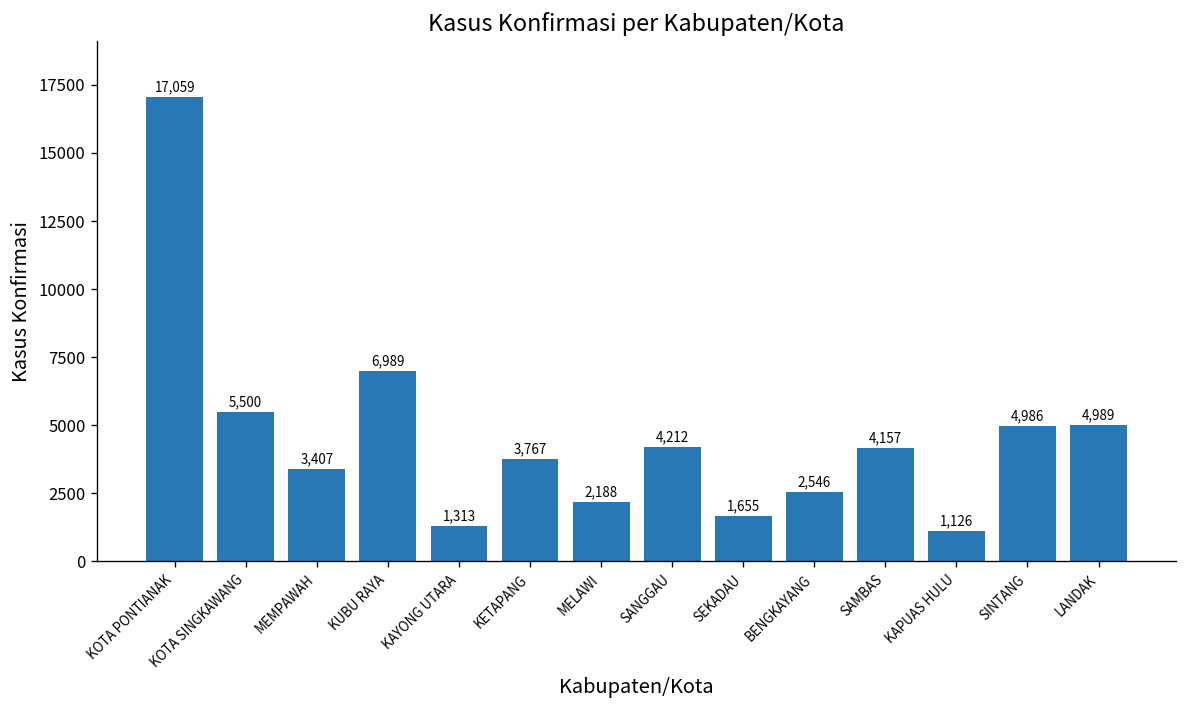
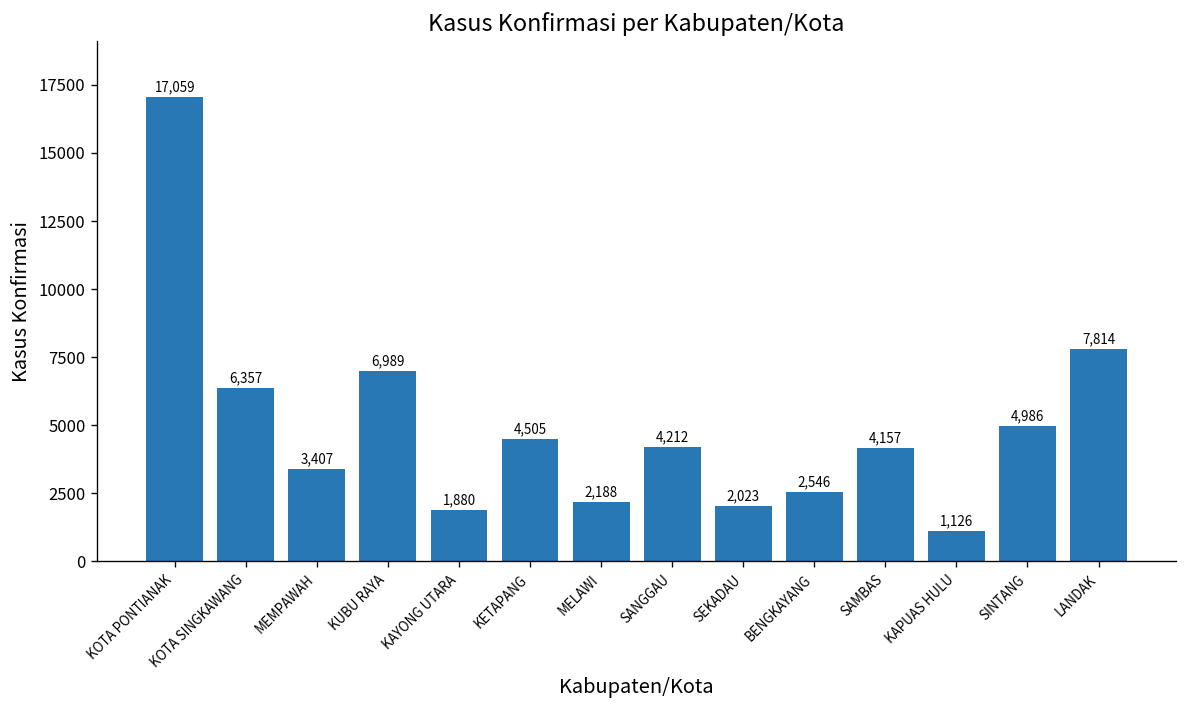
KOTA SINGKAWANG: 5,500 -> 6,357
KAYONG UTARA: 1,313 -> 1,880
KETAPANG: 3,767 -> 4,505
SEKADAU: 1,655 -> 2,023
LANDAK: 4,989 -> 7,814
